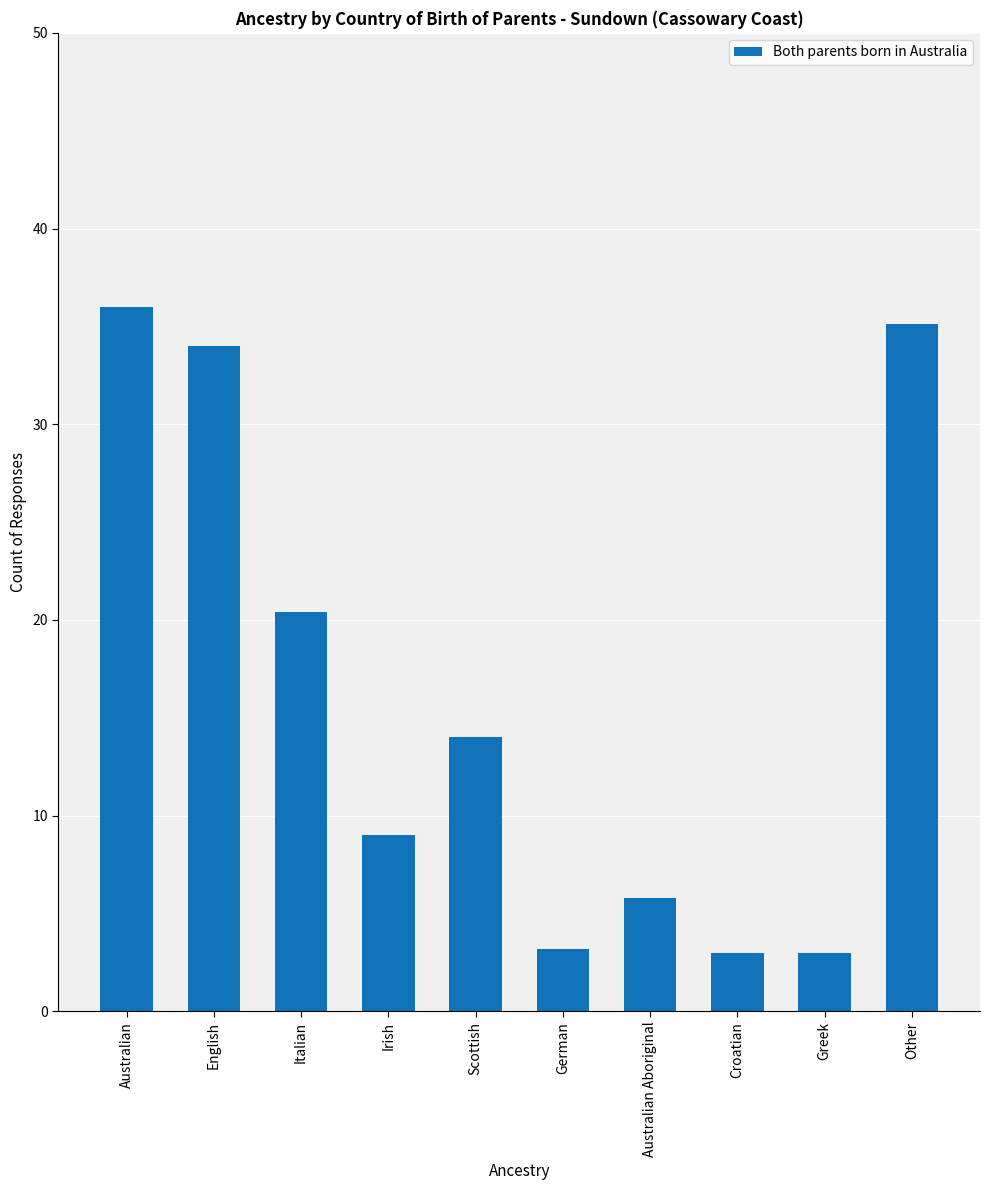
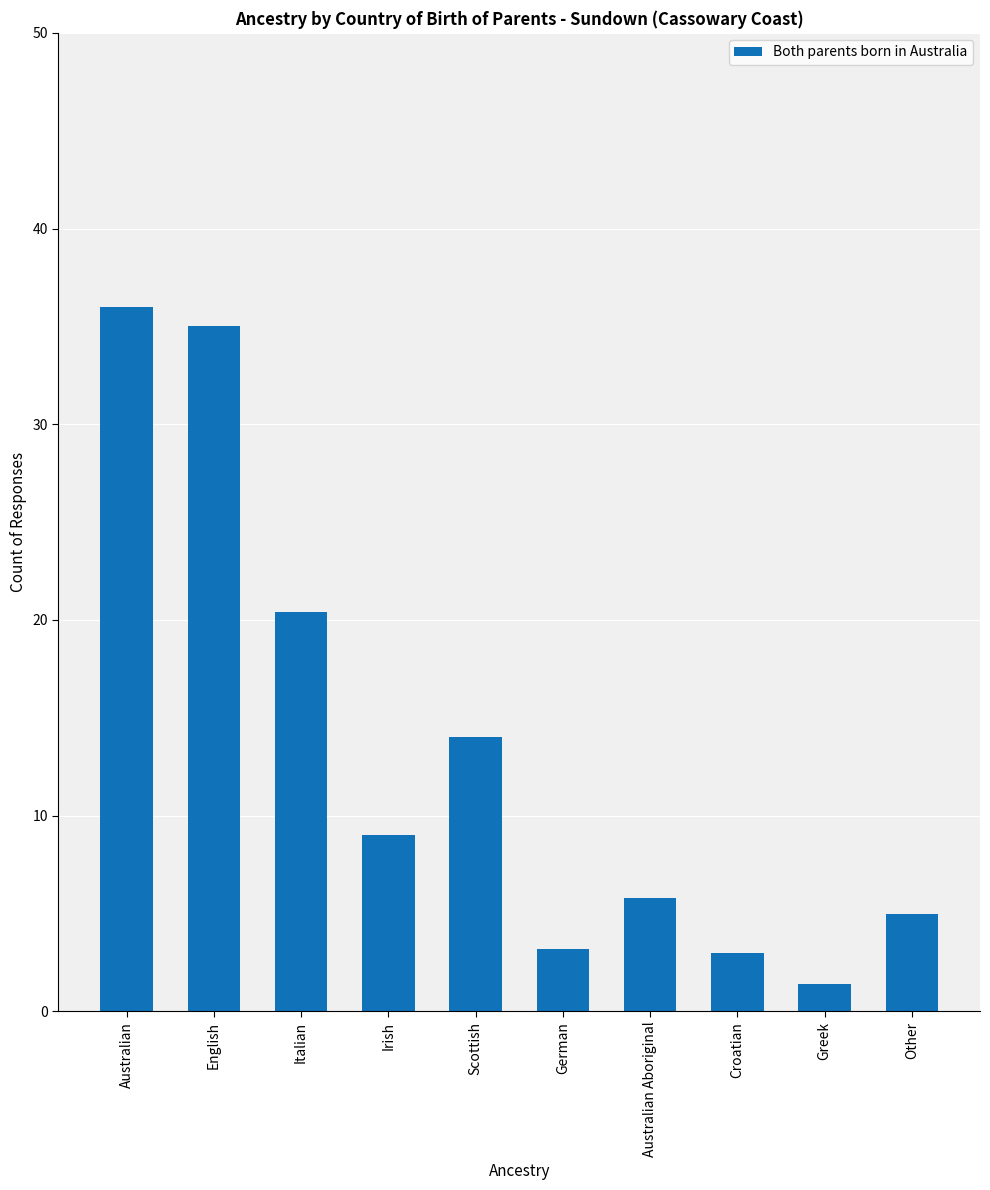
English: 34 -> 35
Greek: 3.0 -> 1.4
Other: 35.1 -> 5.0
